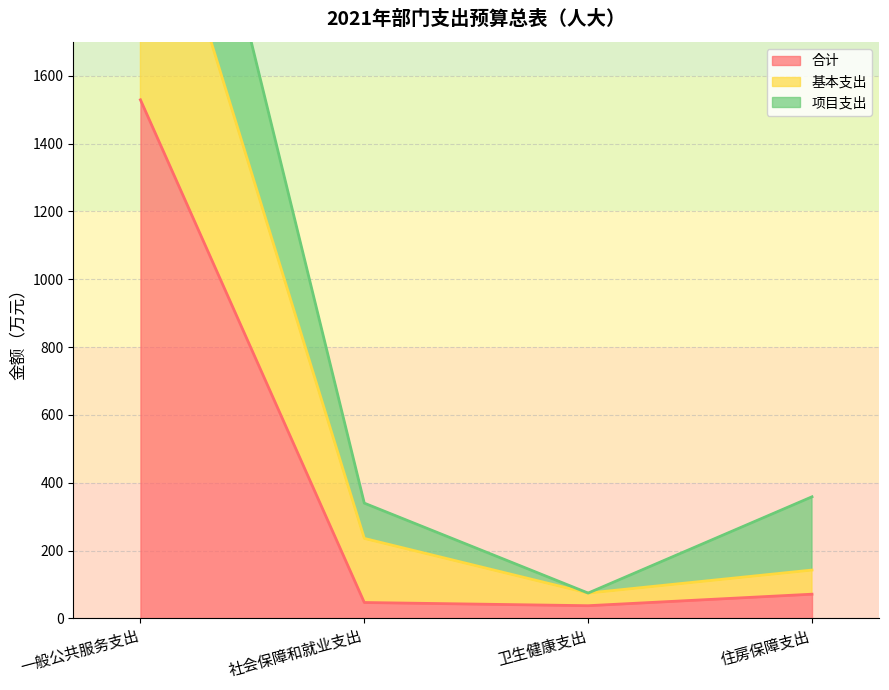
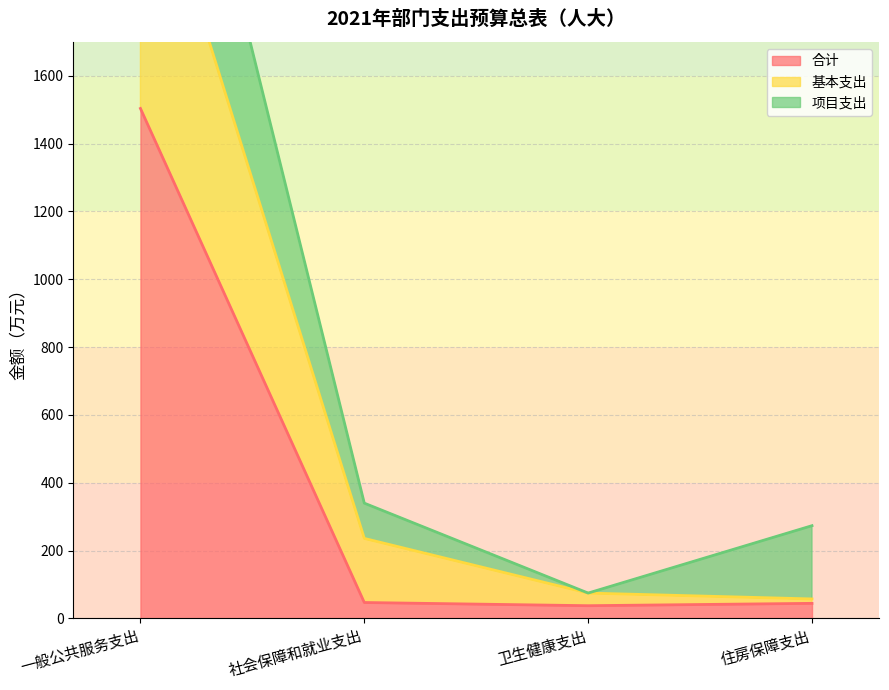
合计, 一般公共服务支出: 1530 -> 1500
合计, 住房保障支出: 70 -> 40
基本支出, 住房保障支出: 70 -> 10
